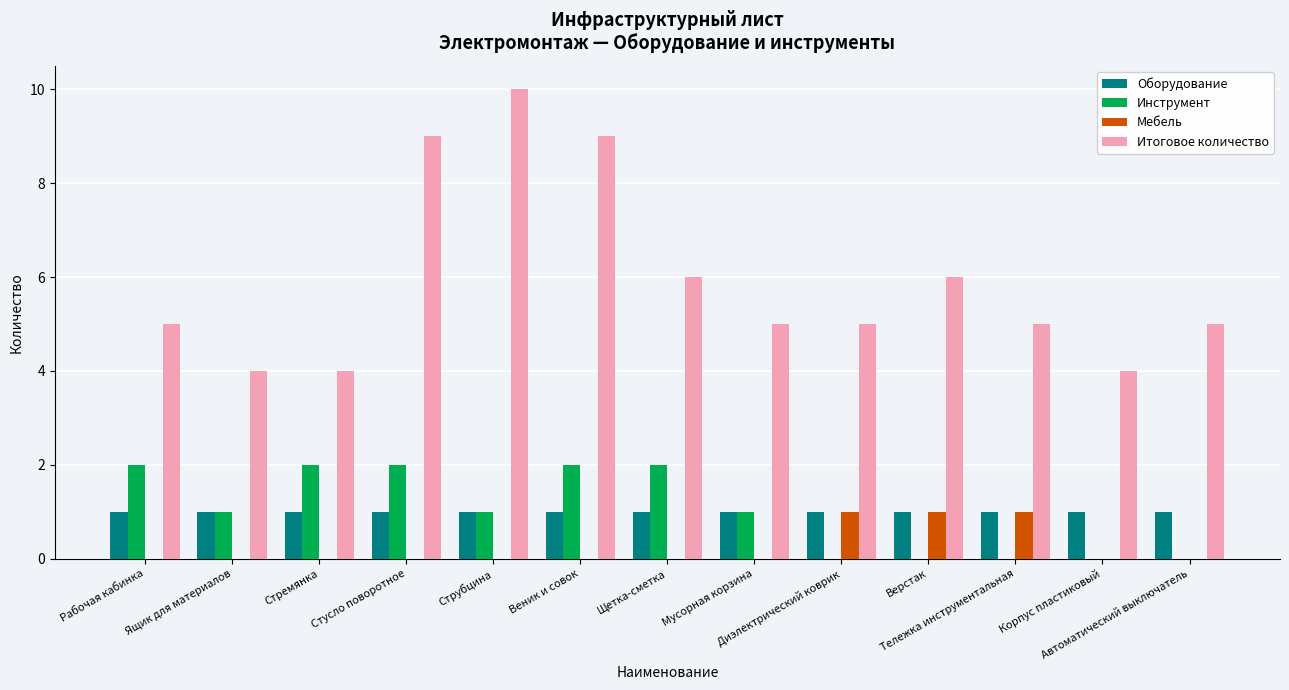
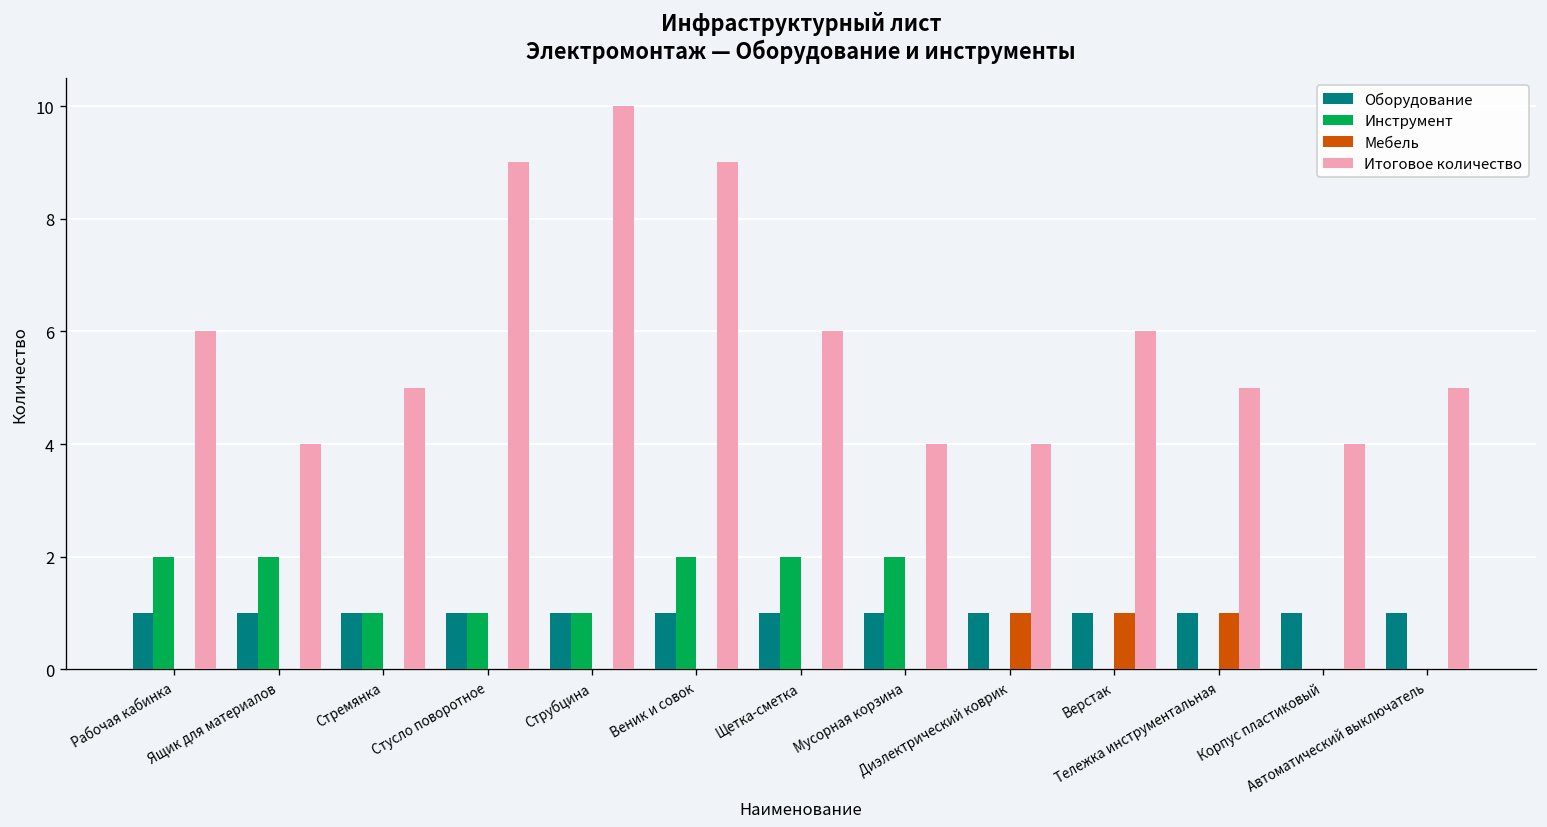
Итоговое количество, Рабочая кабинка: 5 -> 6
Инструмент, Ящик для материалов: 1 -> 2
Инструмент, Стремянка: 2 -> 1
Итоговое количество, Стремянка: 4 -> 5
Инструмент, Стусло поворотное: 2 -> 1
Инструмент, Мусорная корзина: 1 -> 2
Итоговое количество, Мусорная корзина: 5 -> 4
Итоговое количество, Диэлектрический коврик: 5 -> 4
